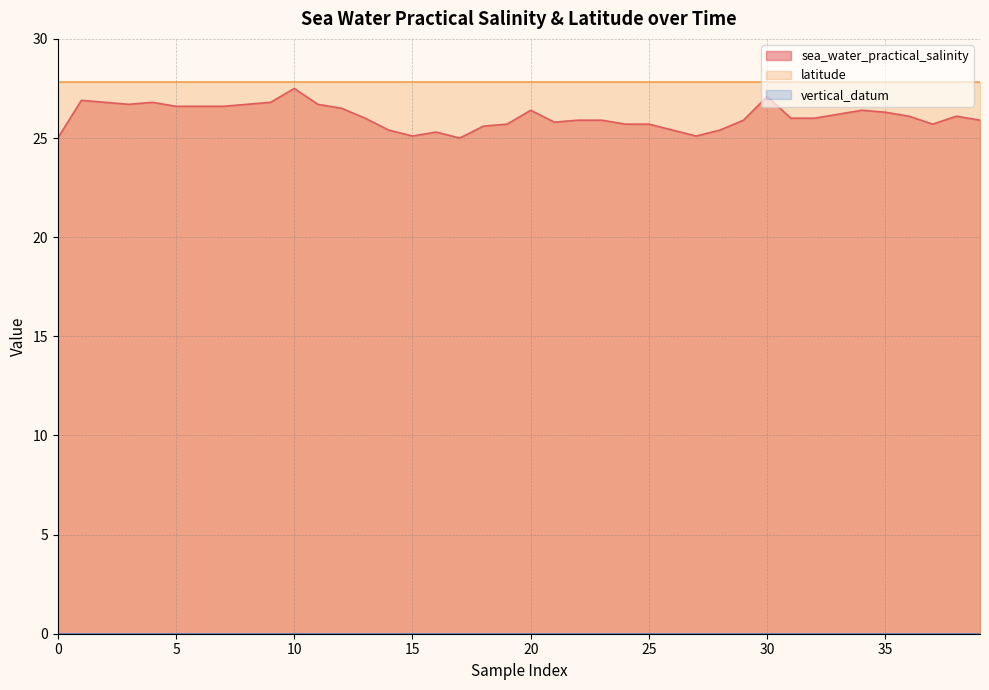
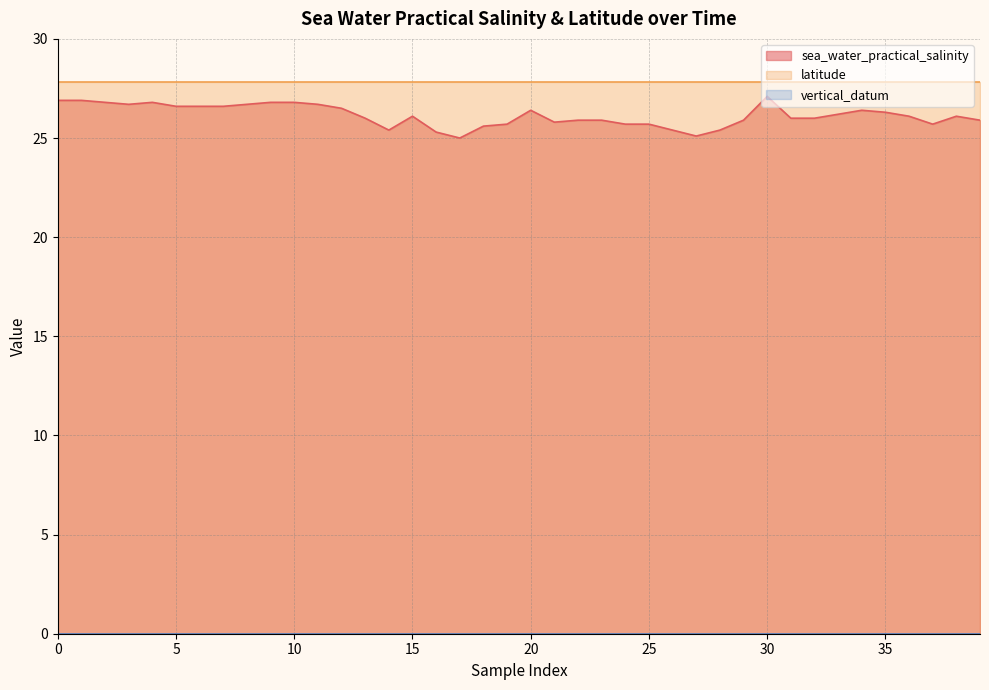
sea_water_practical_salinity, 0: 25.0 -> 26.9
sea_water_practical_salinity, 10: 27.5 -> 26.8
sea_water_practical_salinity, 15: 25.1 -> 26.1
